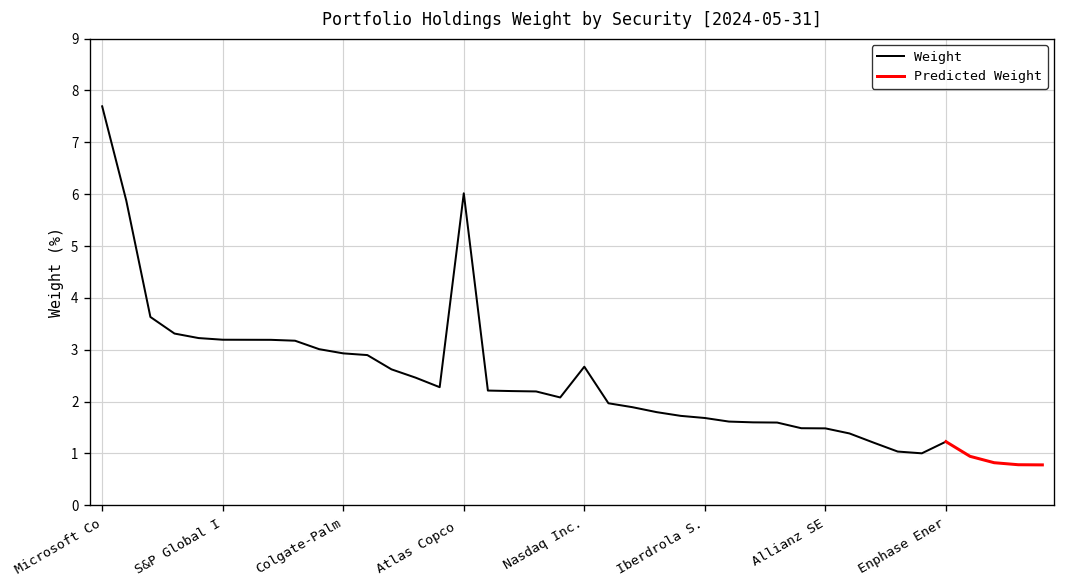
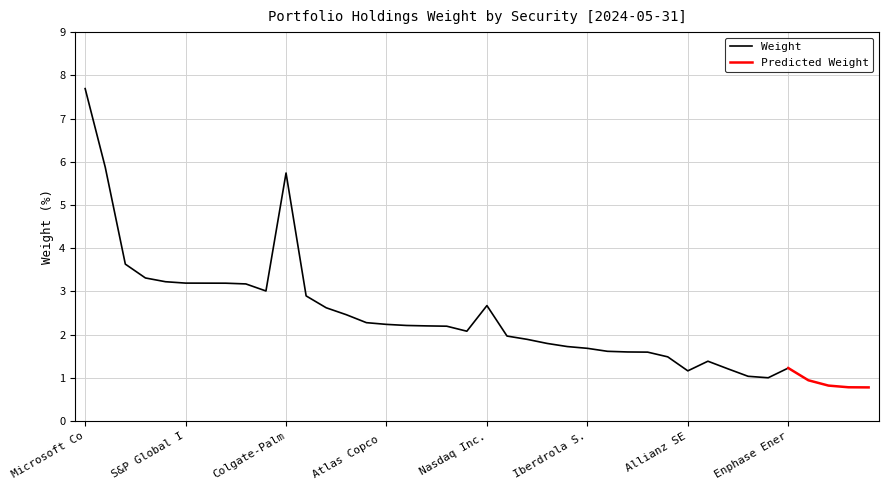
Weight, Colgate-Palm: 2.9 -> 5.7
Weight, Atlas Copco: 6.0 -> 2.2
Weight, Allianz SE: 1.5 -> 1.2
